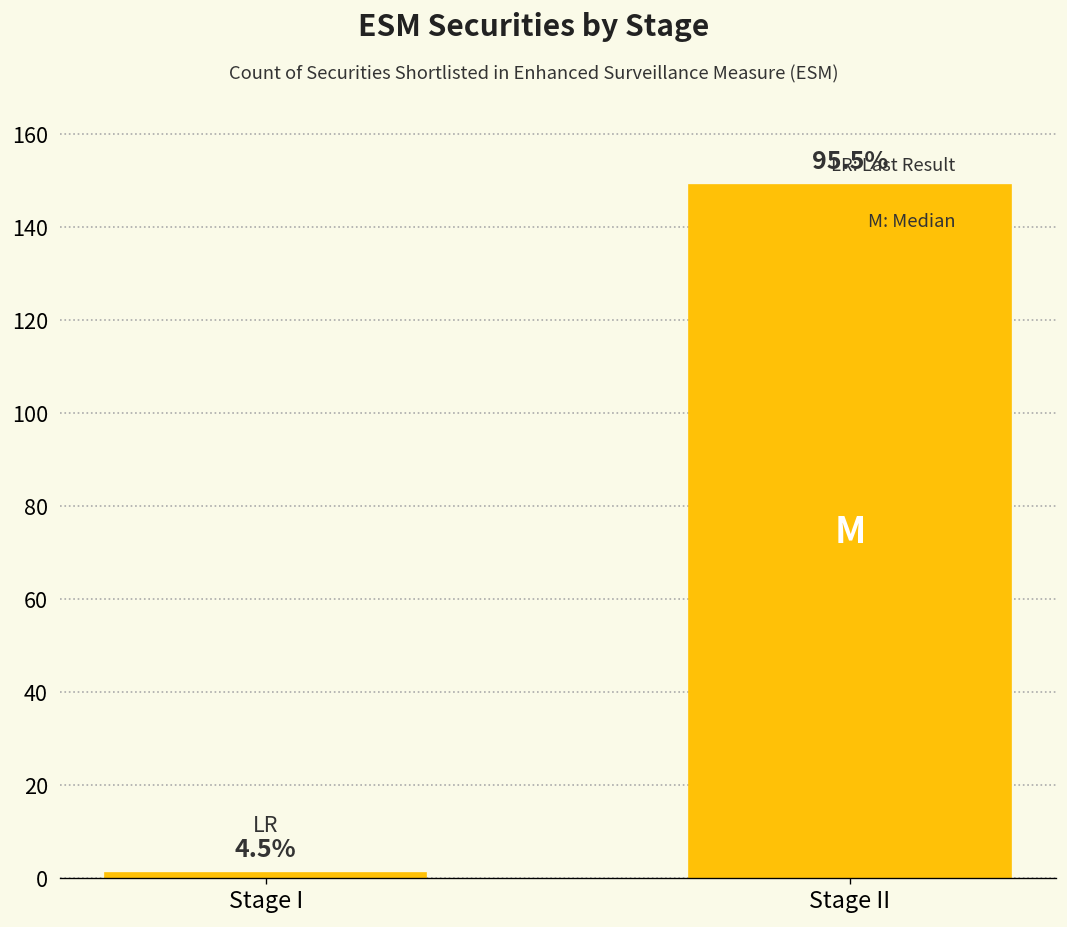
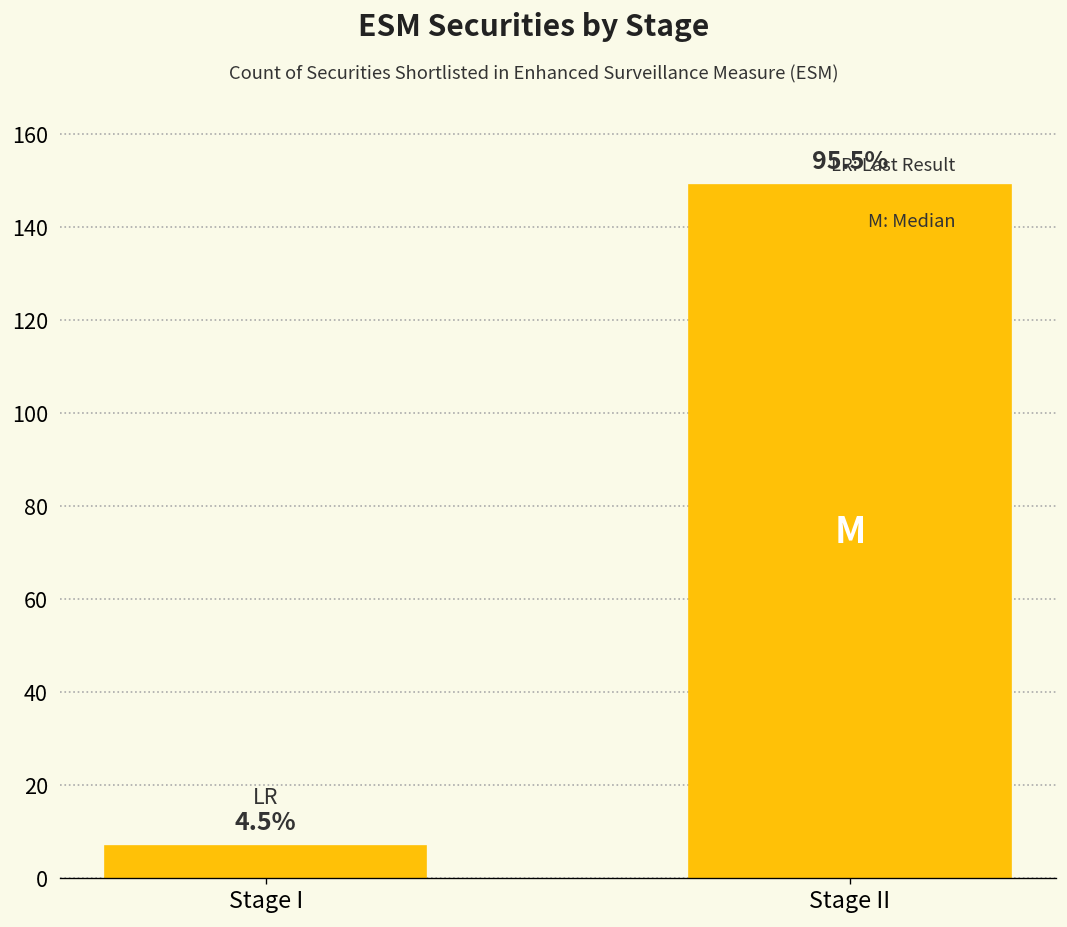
Stage I: 1 -> 7
